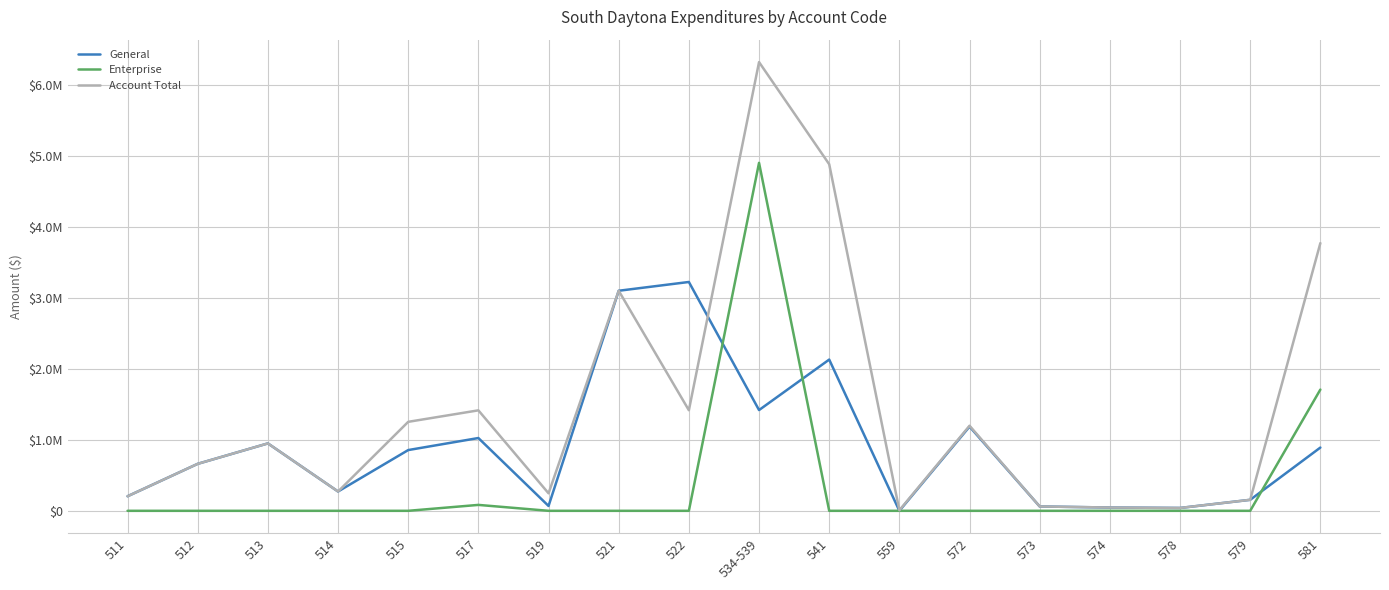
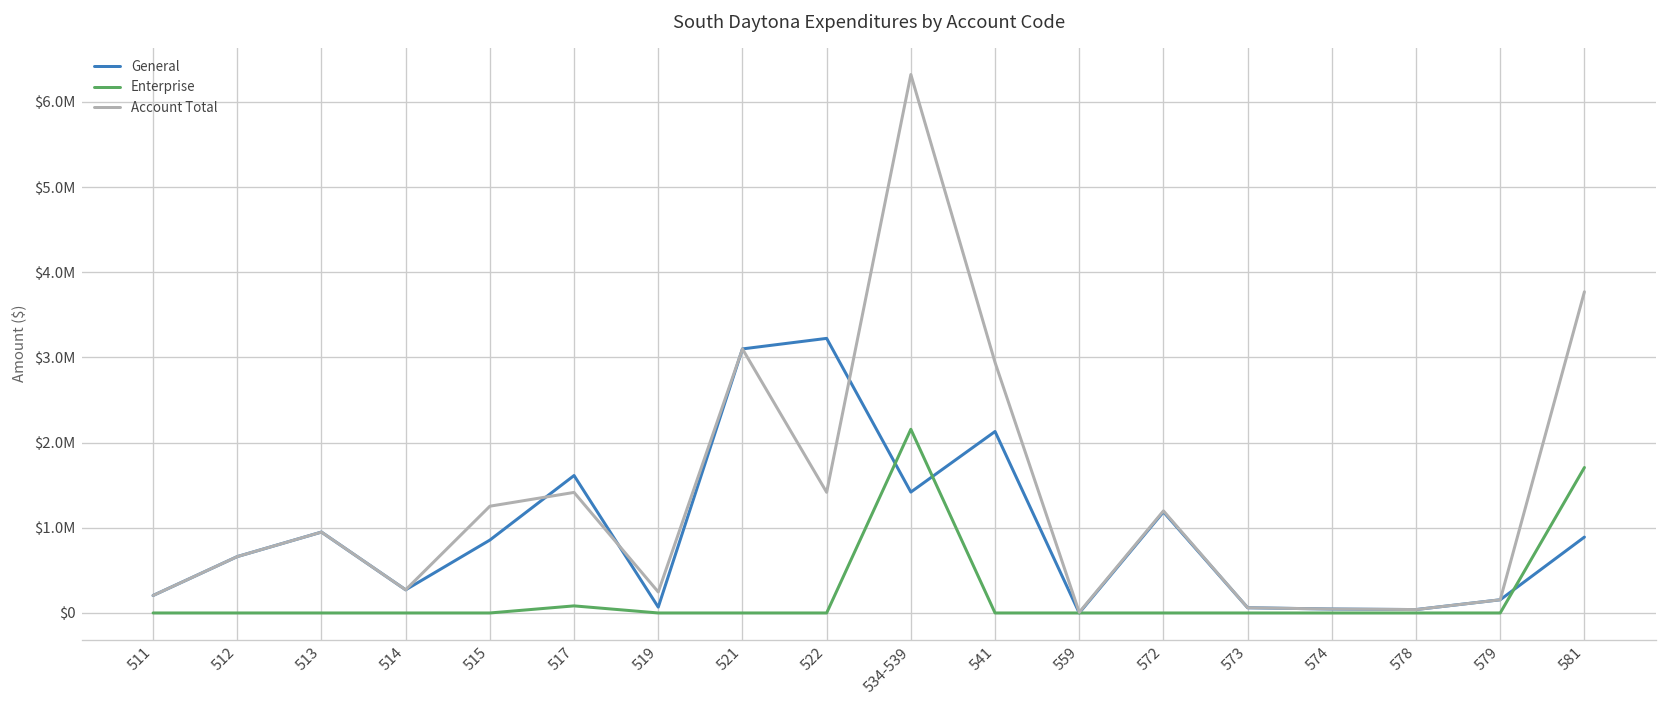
General, 517: $1000000 -> $1600000
Enterprise, 534-539: $4900000 -> $2200000
Account Total, 541: $4900000 -> $2900000
